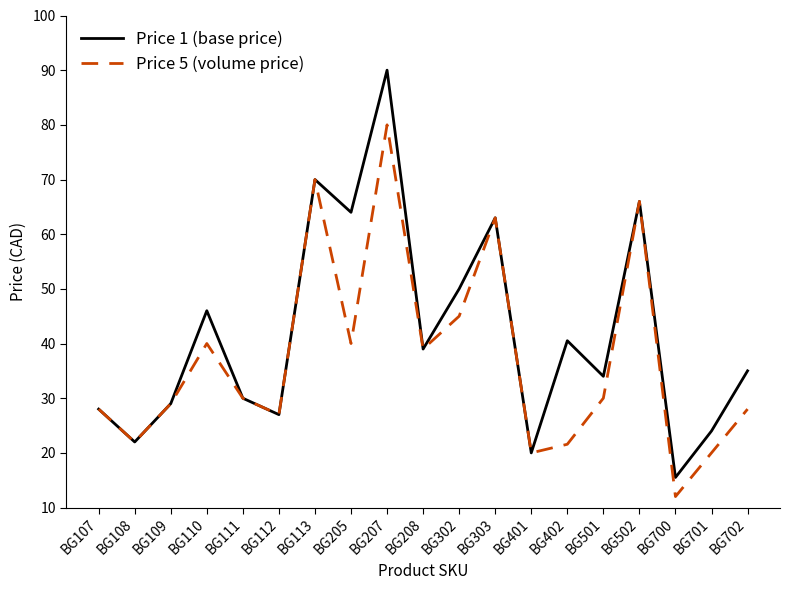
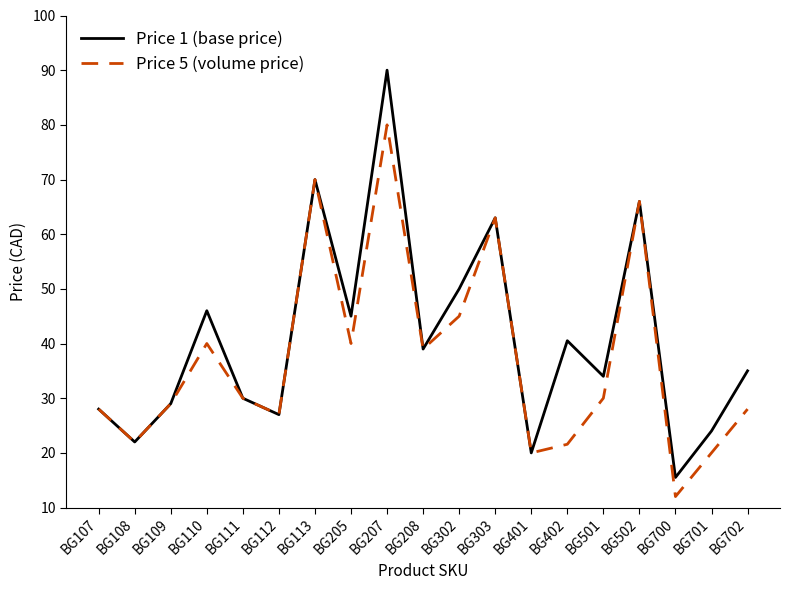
Price 1 (base price), BG205: 64 -> 45
